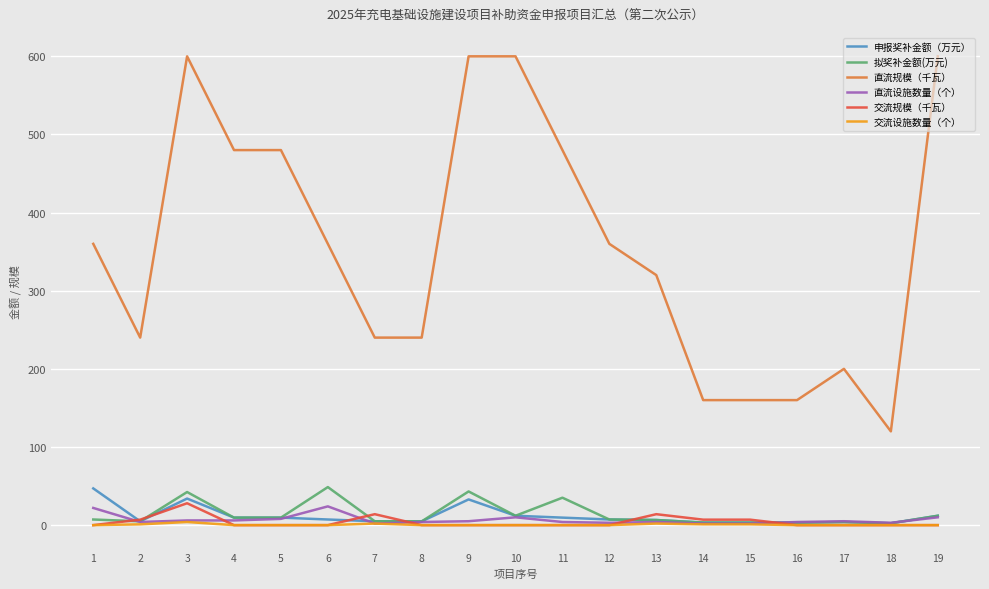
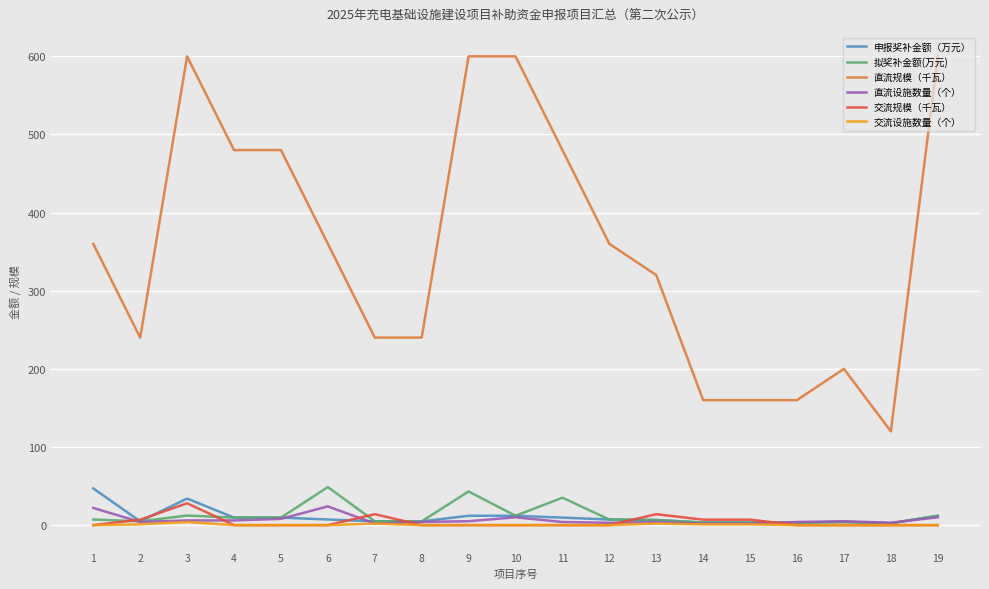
拟奖补金额(万元), 3: 40 -> 10
申报奖补金额（万元）, 9: 30 -> 10
